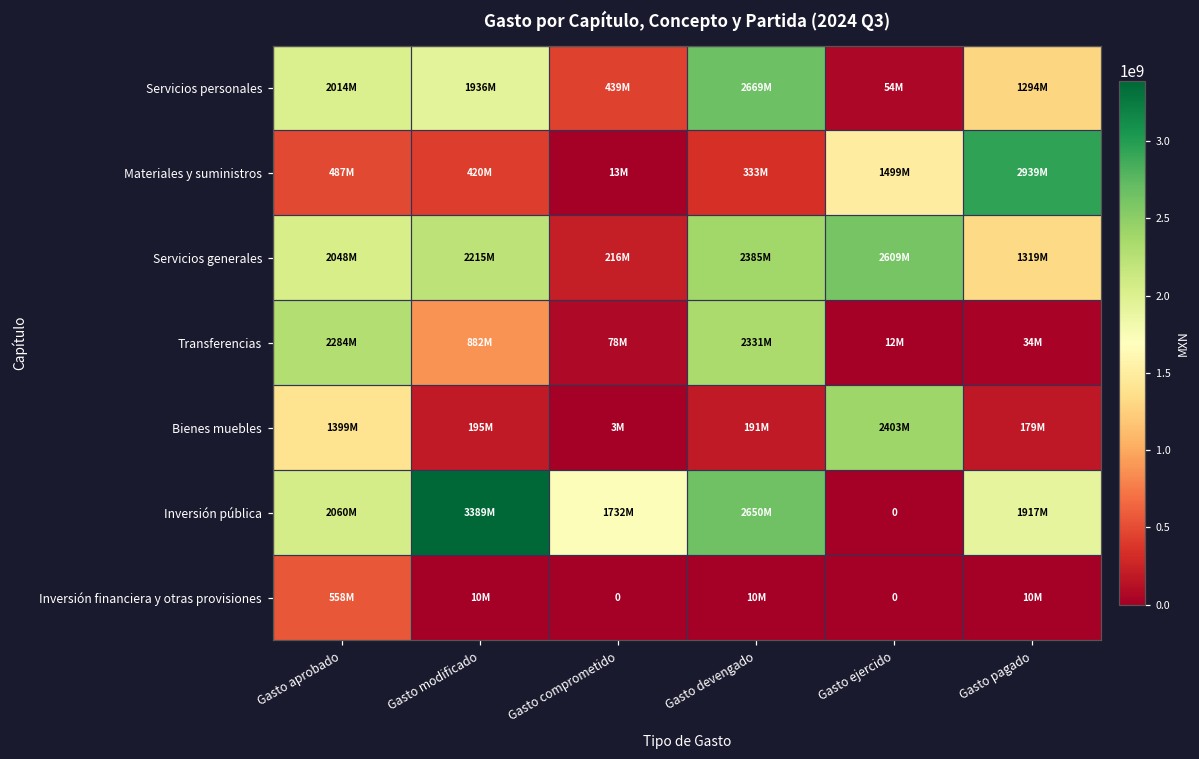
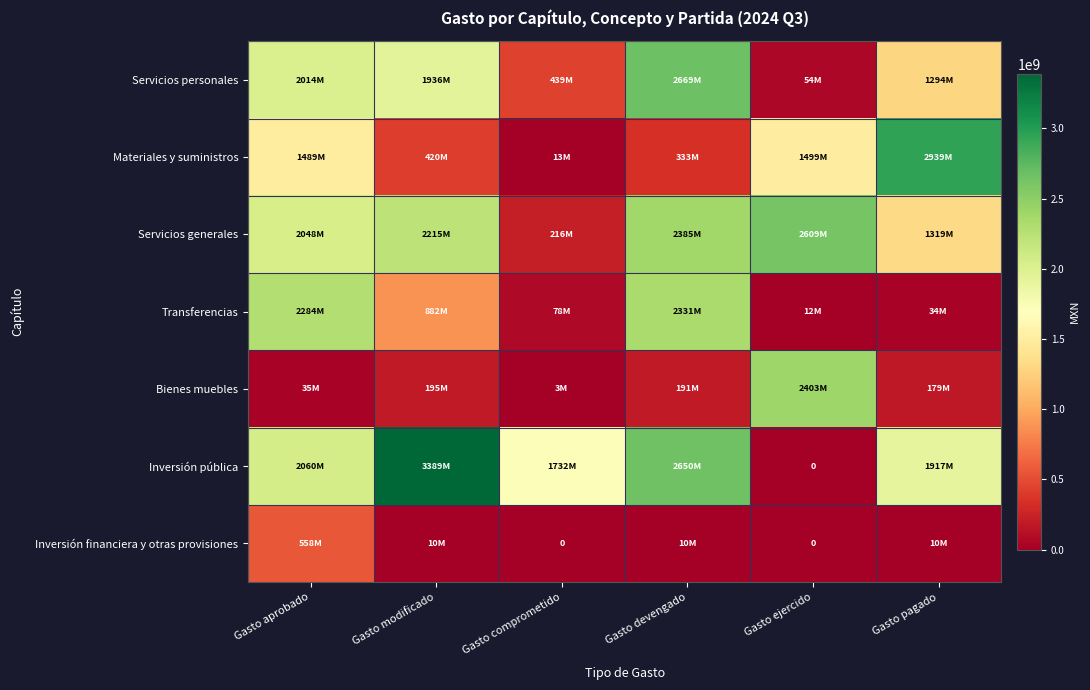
Materiales y suministros, Gasto aprobado: 487M -> 1489M
Bienes muebles, Gasto aprobado: 1399M -> 35M
